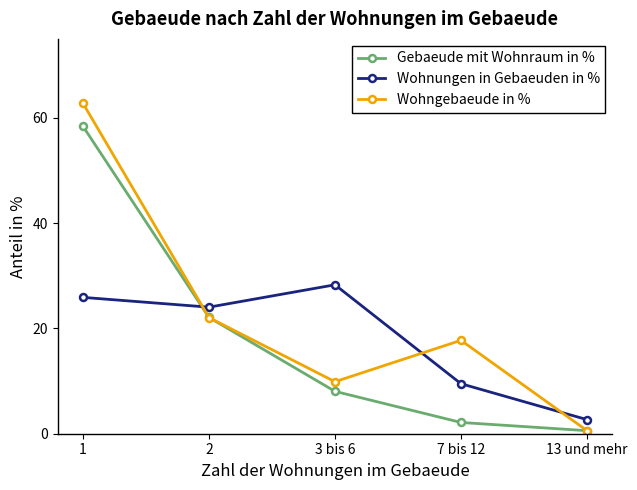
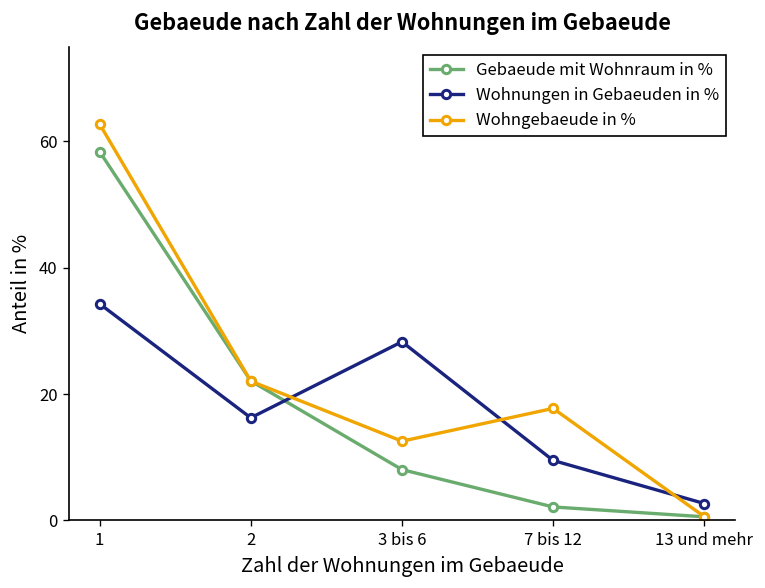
Wohnungen in Gebaeuden in %, 1: 26 -> 34
Wohnungen in Gebaeuden in %, 2: 24 -> 16
Wohngebaeude in %, 3 bis 6: 10 -> 13
